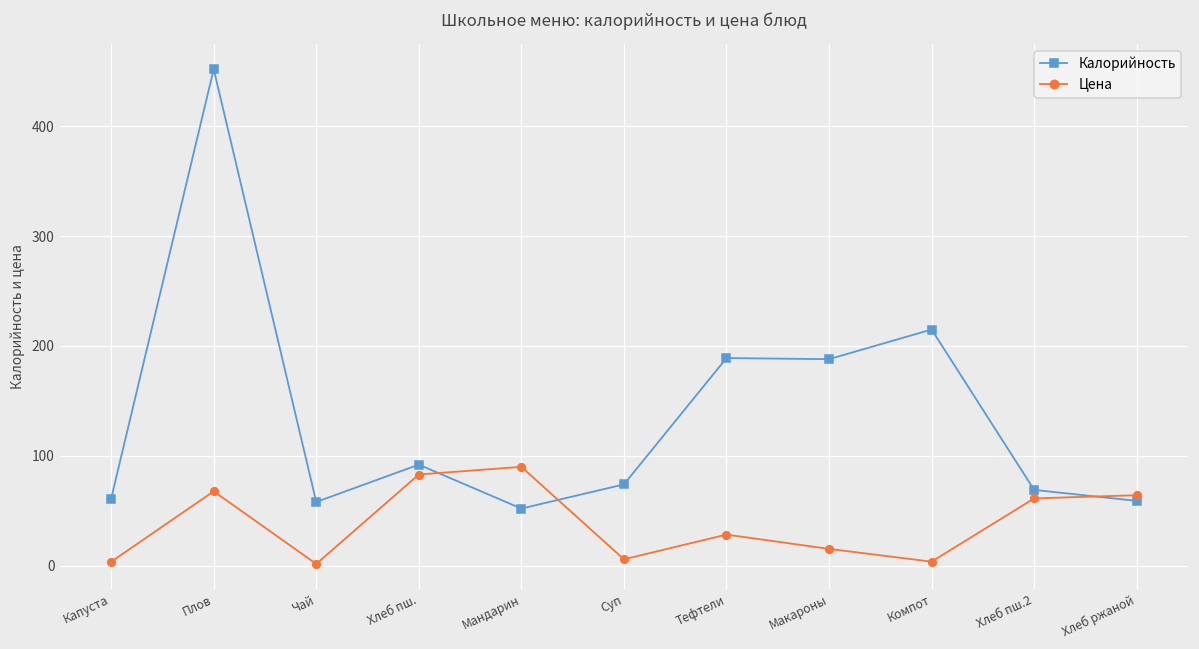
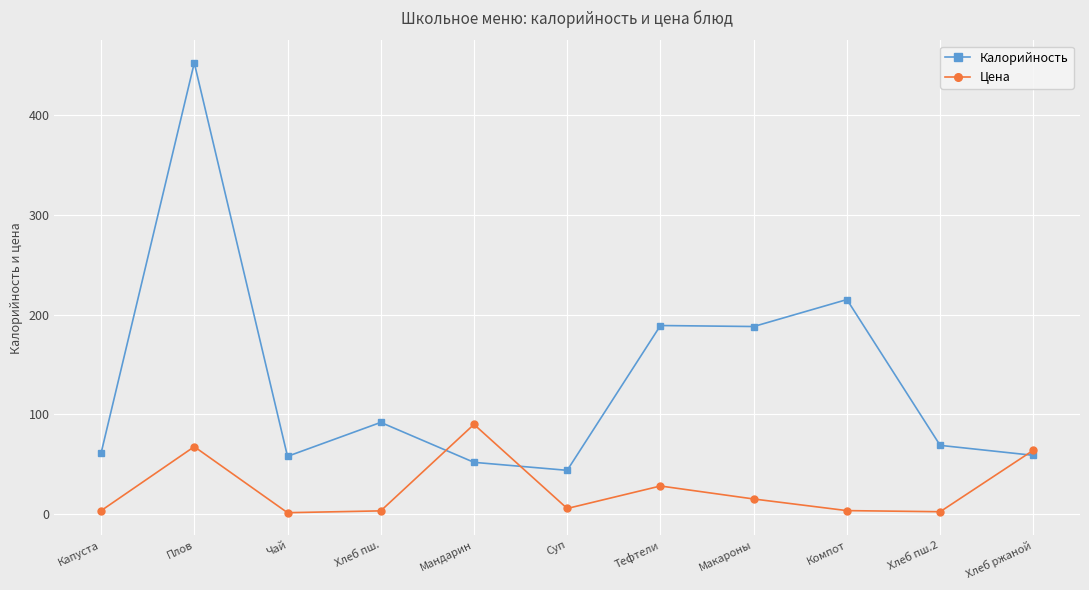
Цена, Хлеб пш.: 80 -> 0
Калорийность, Суп: 70 -> 40
Цена, Хлеб пш.2: 60 -> 0
